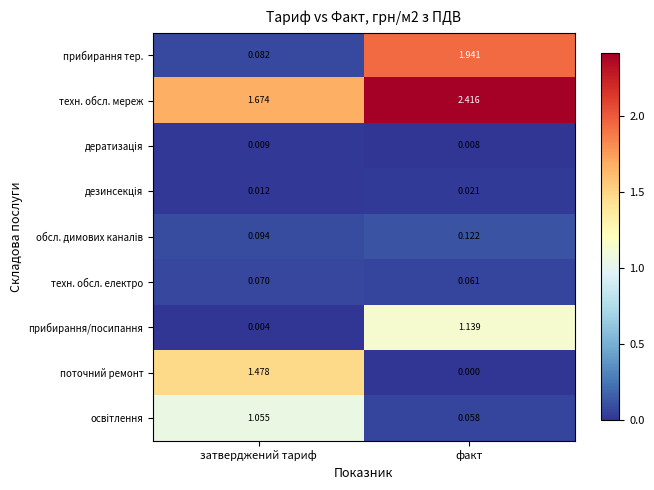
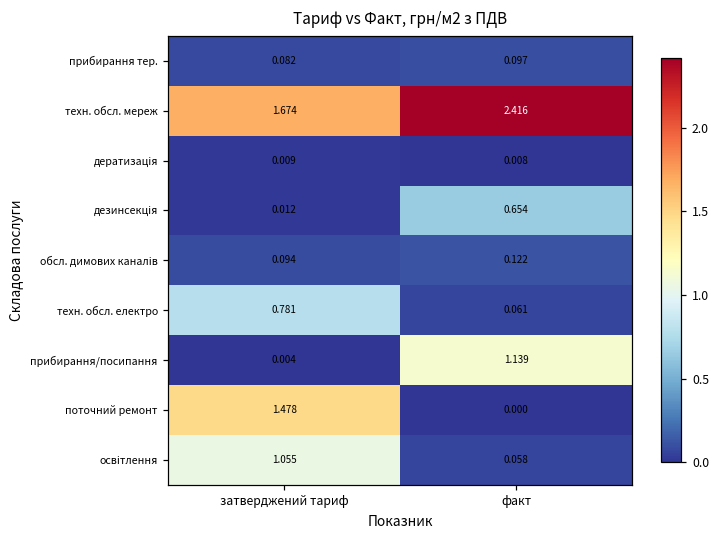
прибирання тер., факт: 1.941 -> 0.097
дезинсекція, факт: 0.021 -> 0.654
техн. обсл. електро, затверджений тариф: 0.070 -> 0.781
